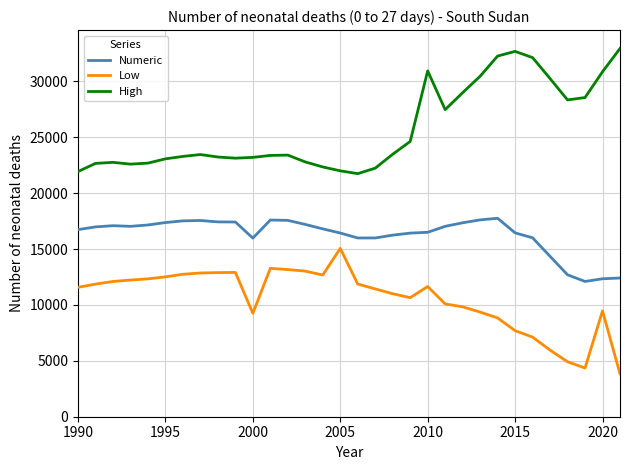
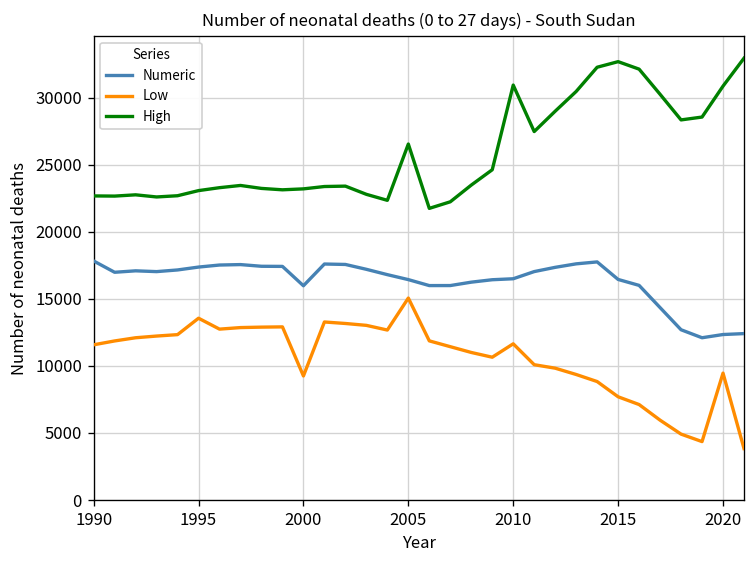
Numeric, 1990: 16700 -> 17800
High, 1990: 21900 -> 22700
Low, 1995: 12500 -> 13600
High, 2005: 22000 -> 26500
